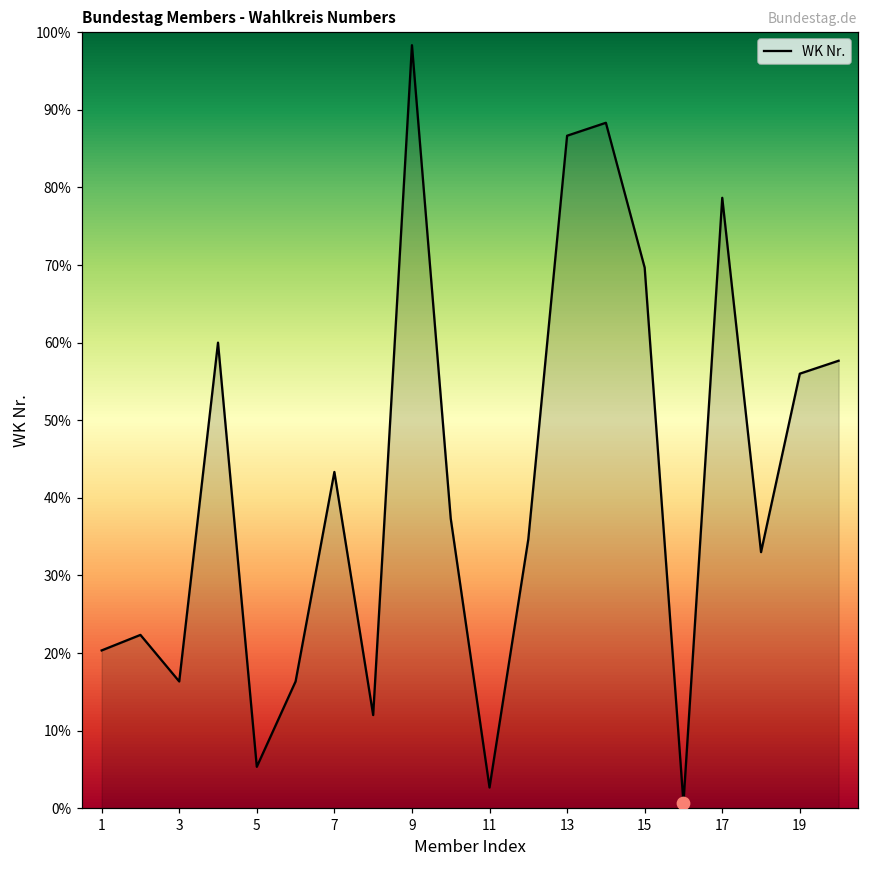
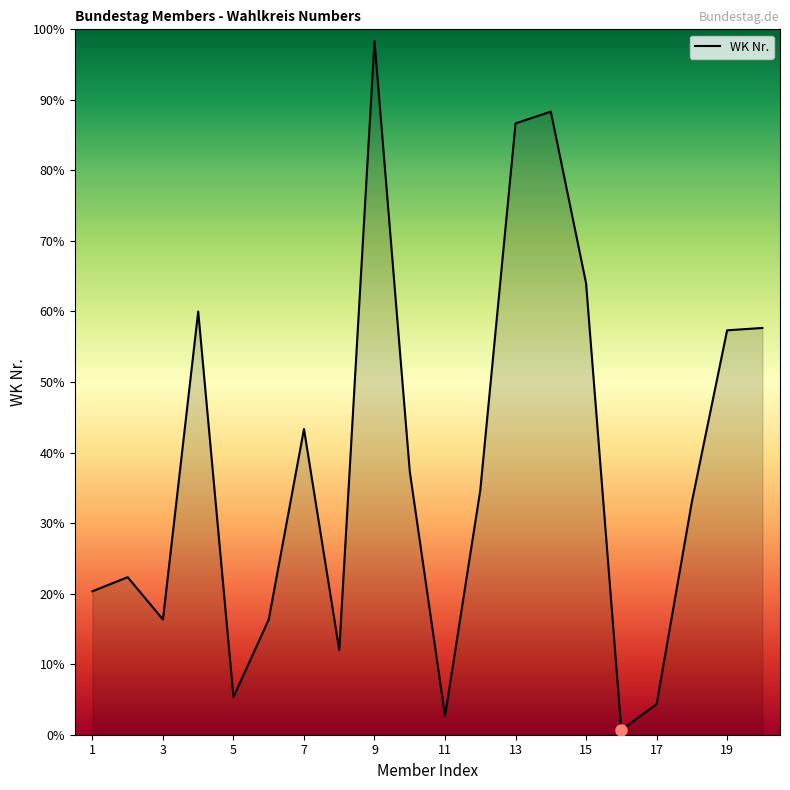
WK Nr., 15: 70% -> 64%
WK Nr., 17: 79% -> 4%
WK Nr., 19: 56% -> 57%
